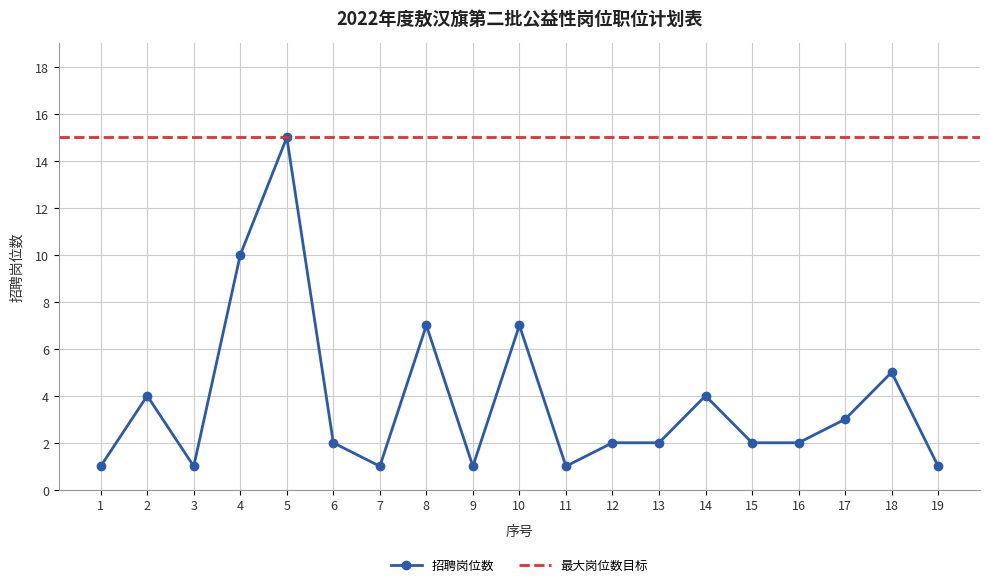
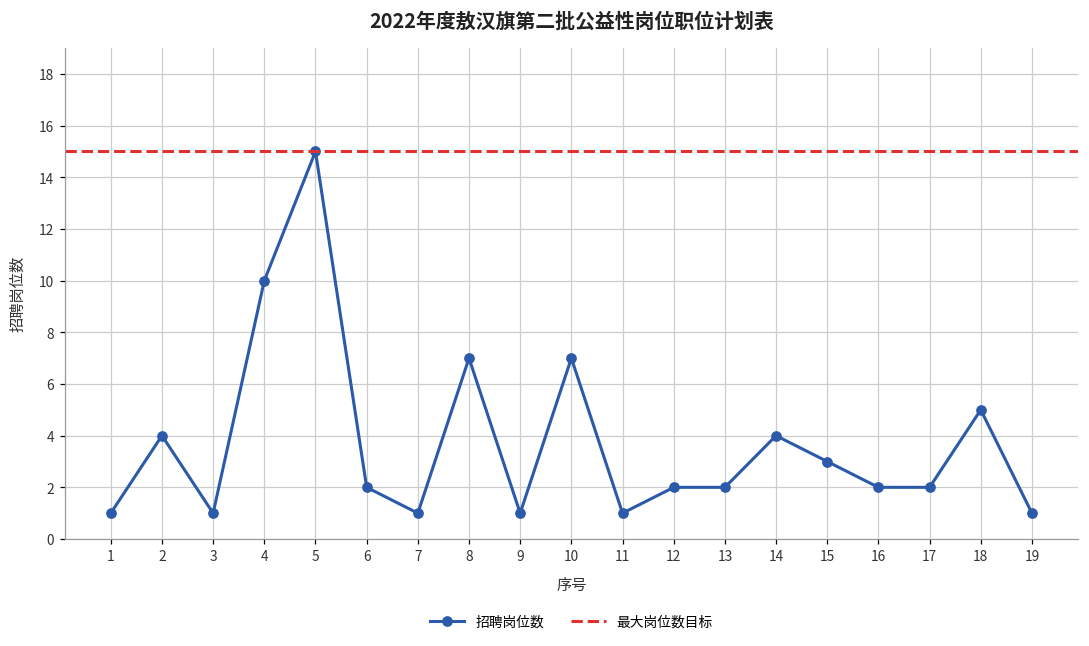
15: 2 -> 3
17: 3 -> 2
